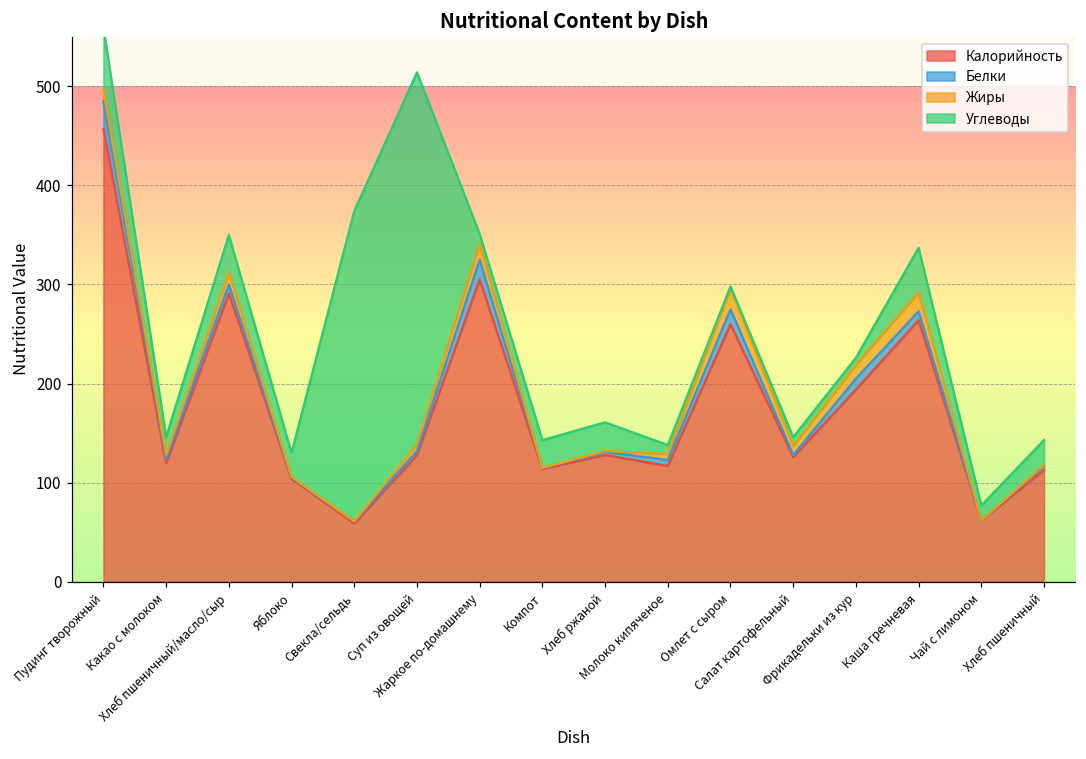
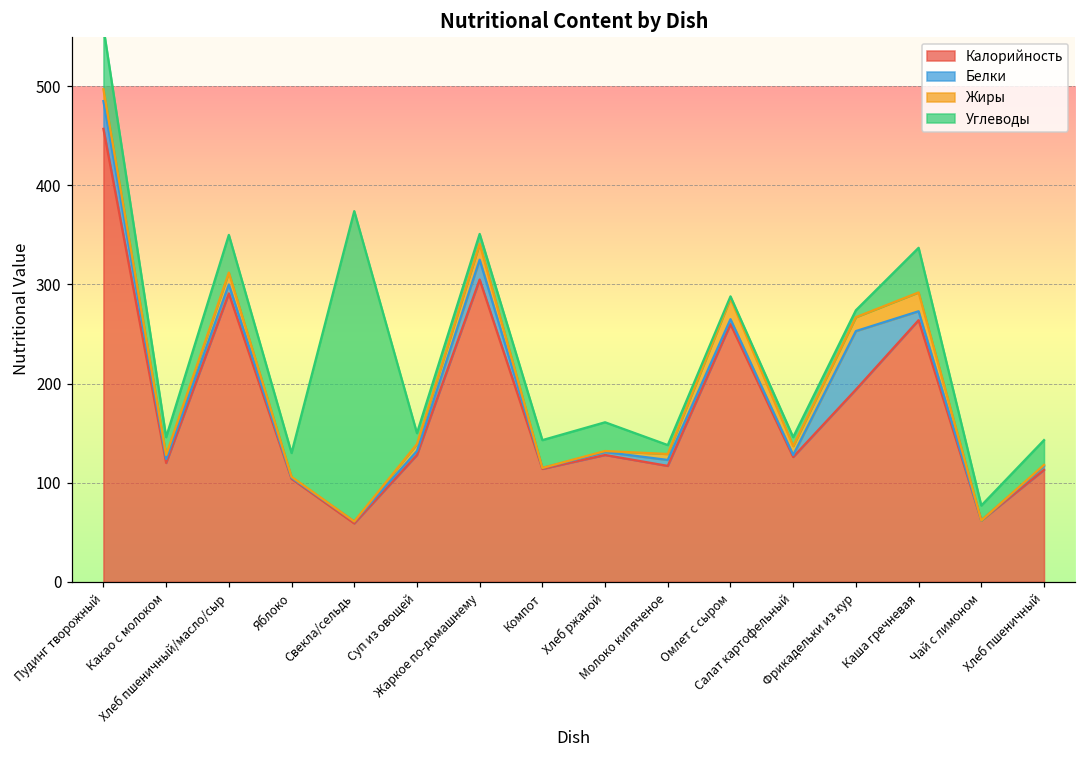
Углеводы, Суп из овощей: 380 -> 10
Белки, Омлет с сыром: 20 -> 10
Белки, Фрикадельки из кур: 10 -> 60
